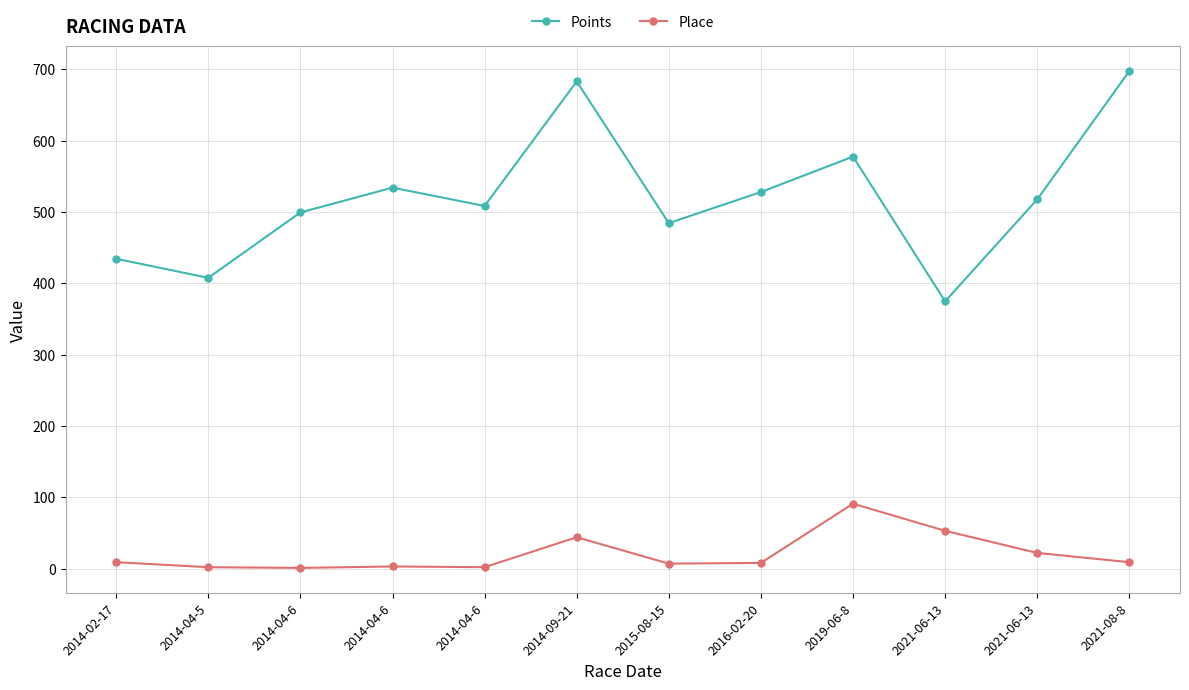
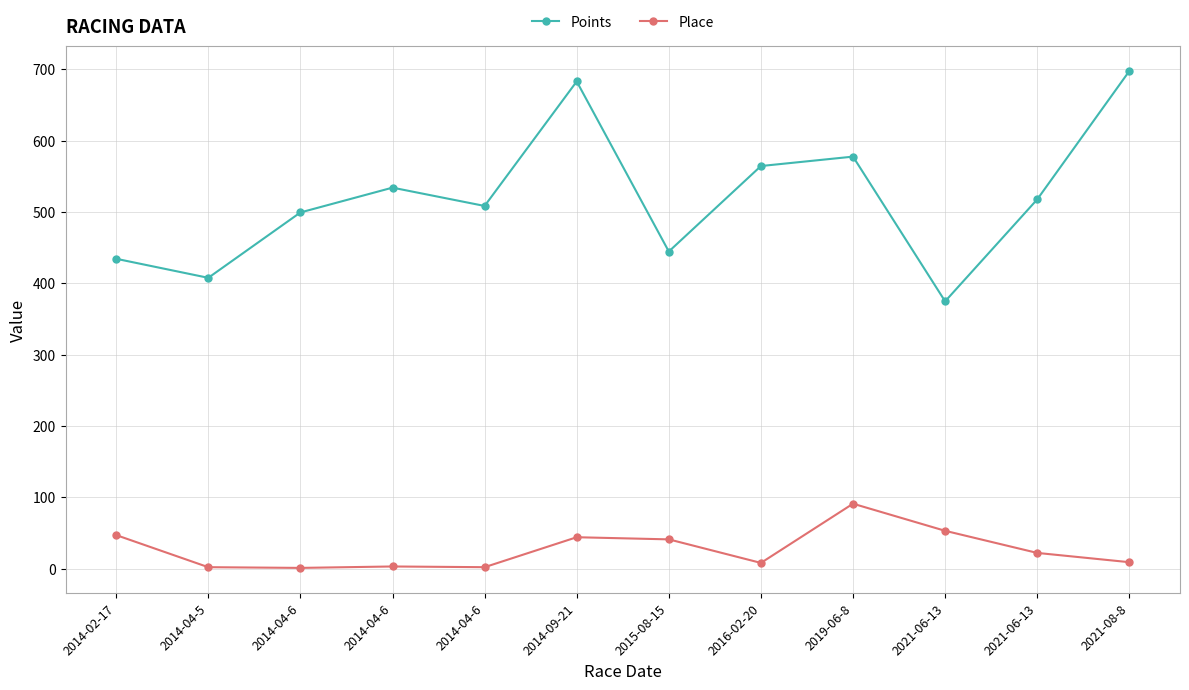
Place, 2014-02-17: 10 -> 50
Points, 2015-08-15: 480 -> 440
Place, 2015-08-15: 10 -> 40
Points, 2016-02-20: 530 -> 560
